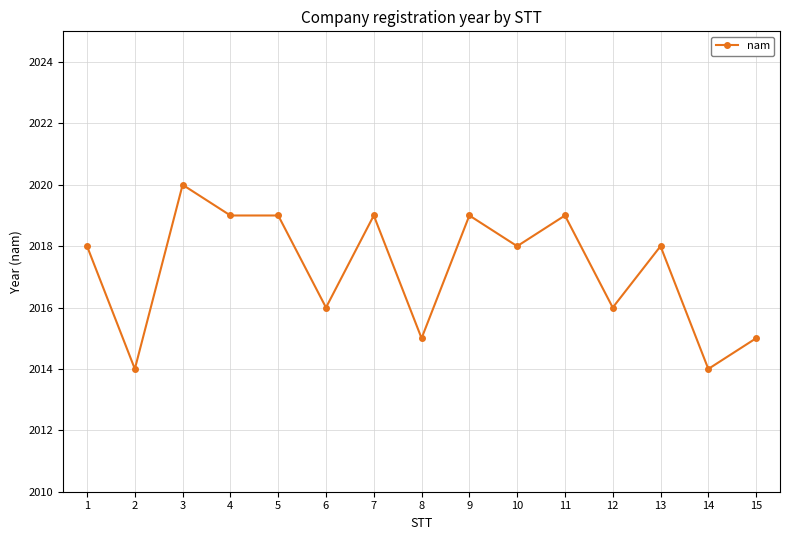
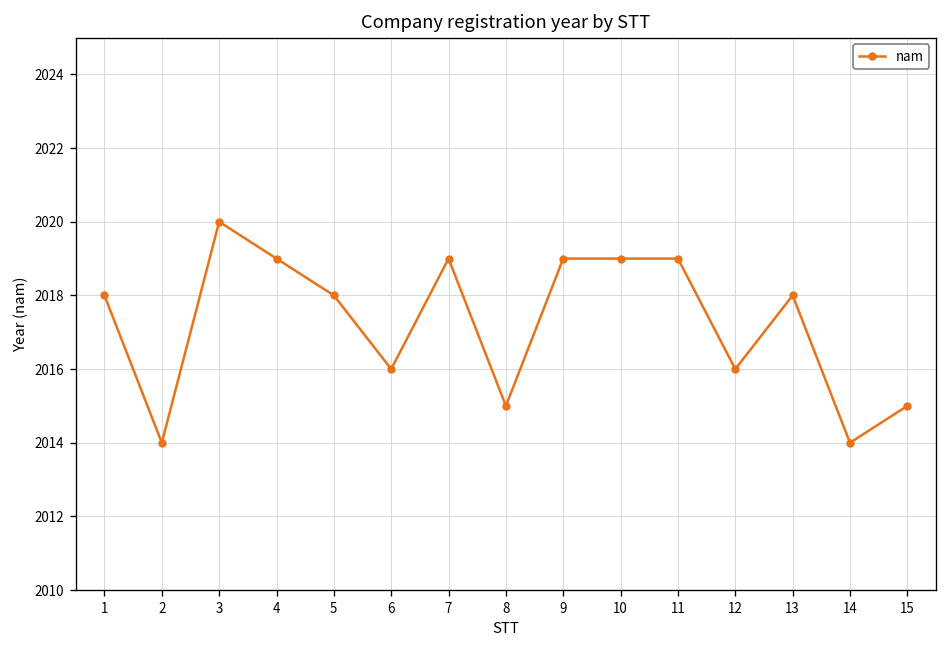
5: 2019 -> 2018
10: 2018 -> 2019
